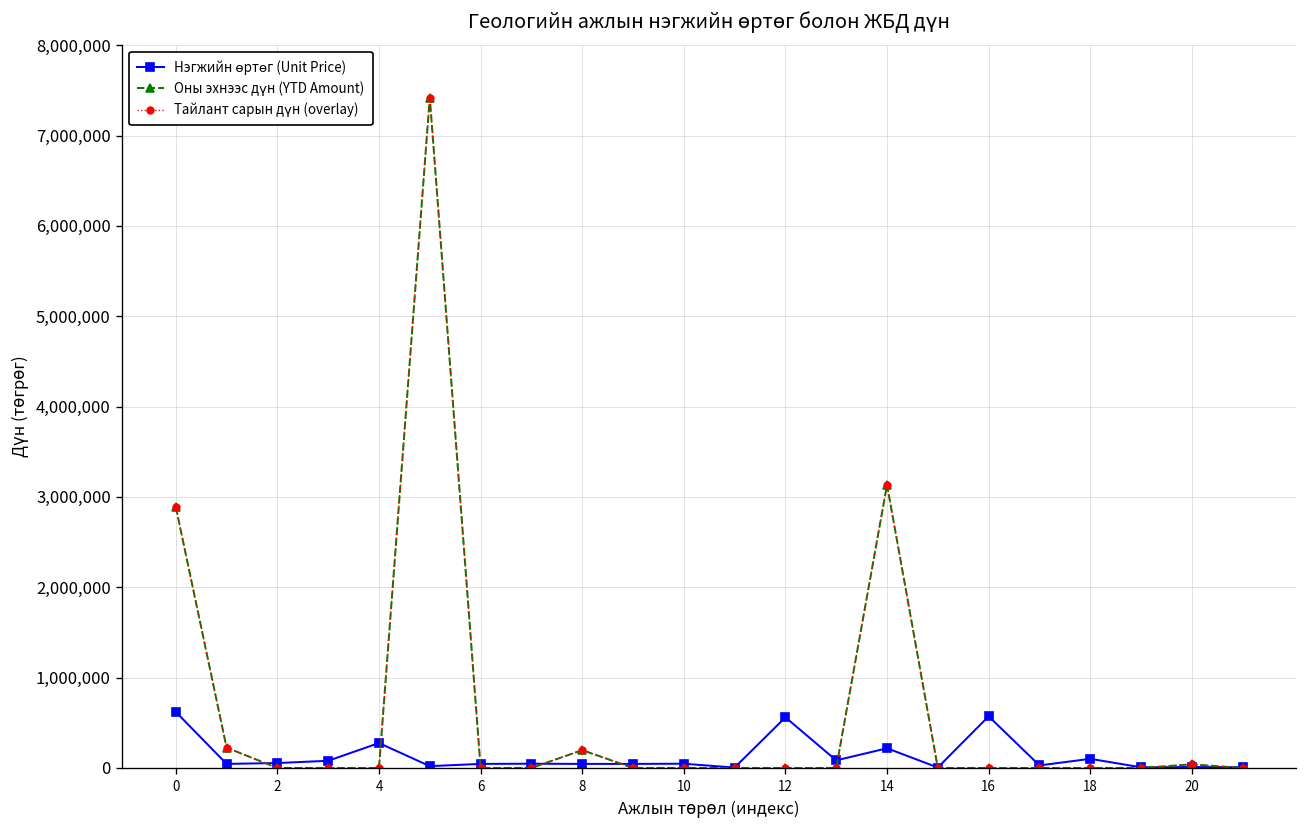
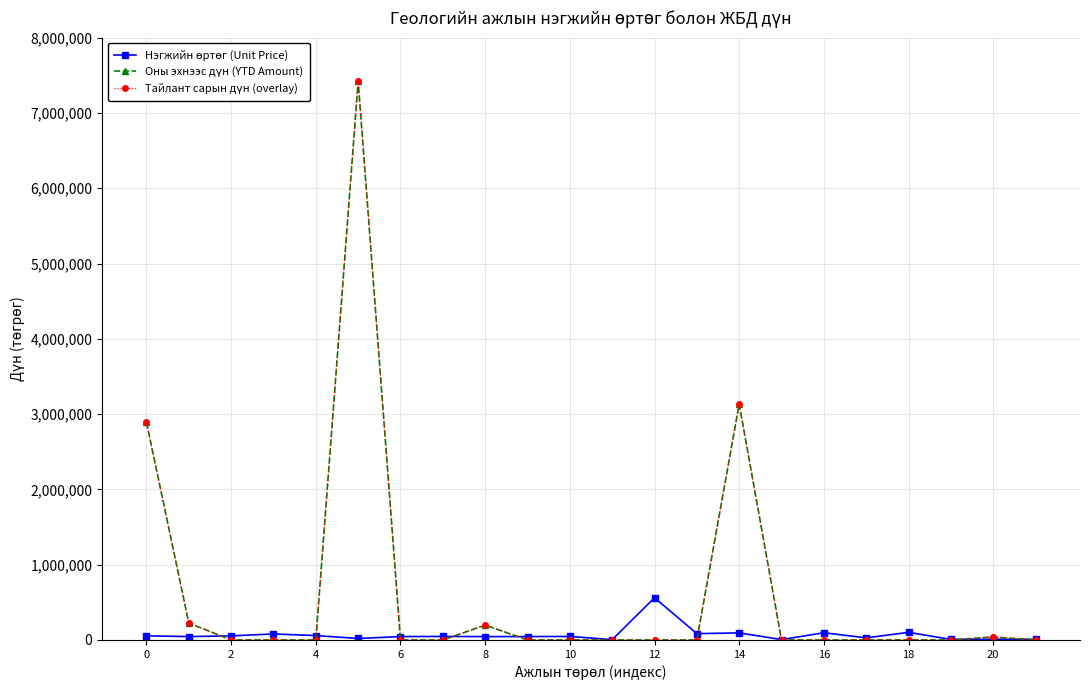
Нэгжийн өртөг (Unit Price), 0: 600,000 -> 100,000
Нэгжийн өртөг (Unit Price), 4: 300,000 -> 100,000
Нэгжийн өртөг (Unit Price), 14: 200,000 -> 100,000
Нэгжийн өртөг (Unit Price), 16: 600,000 -> 100,000
